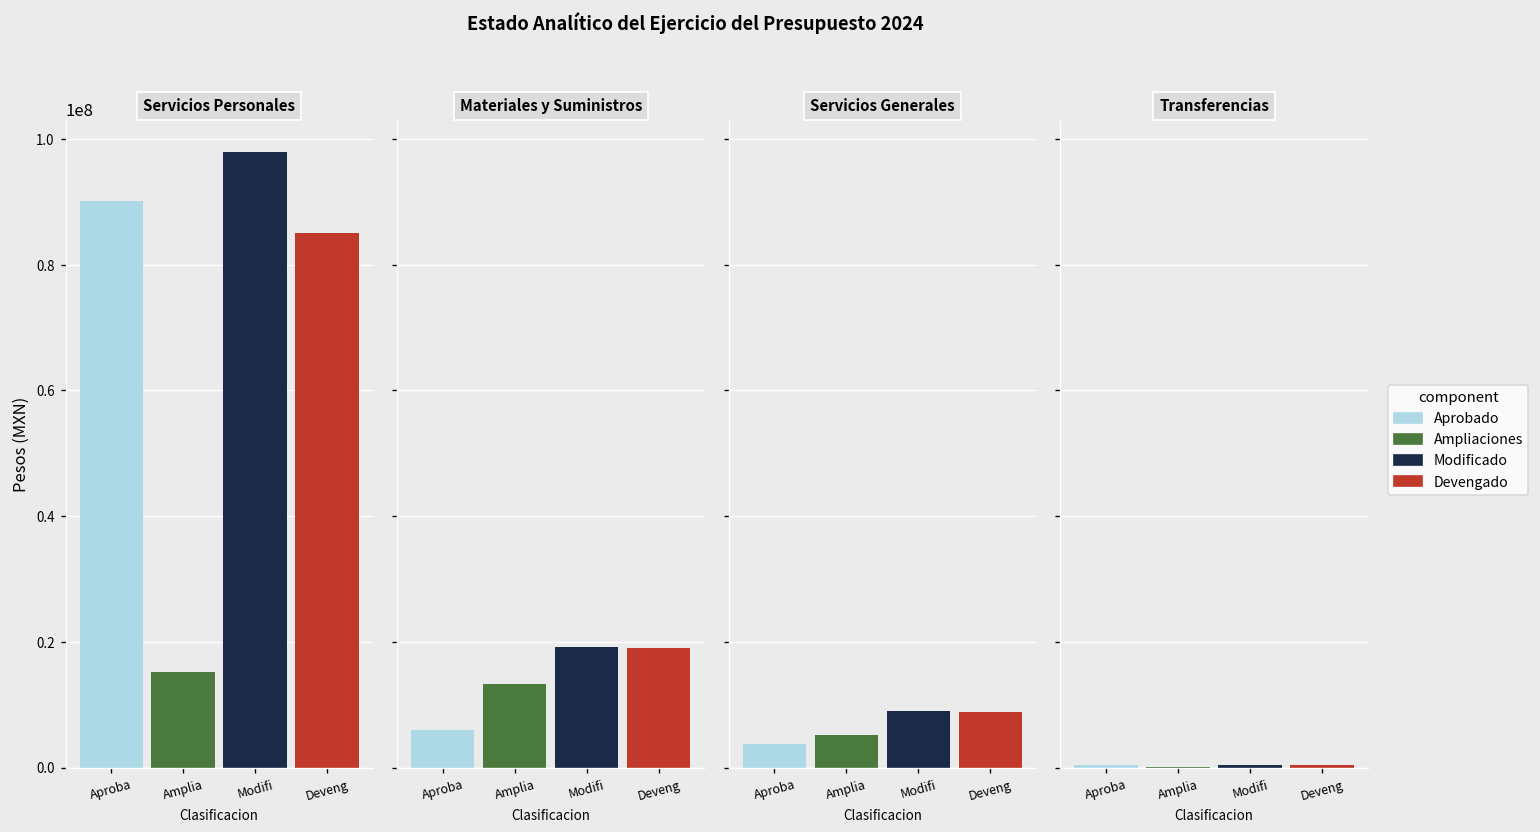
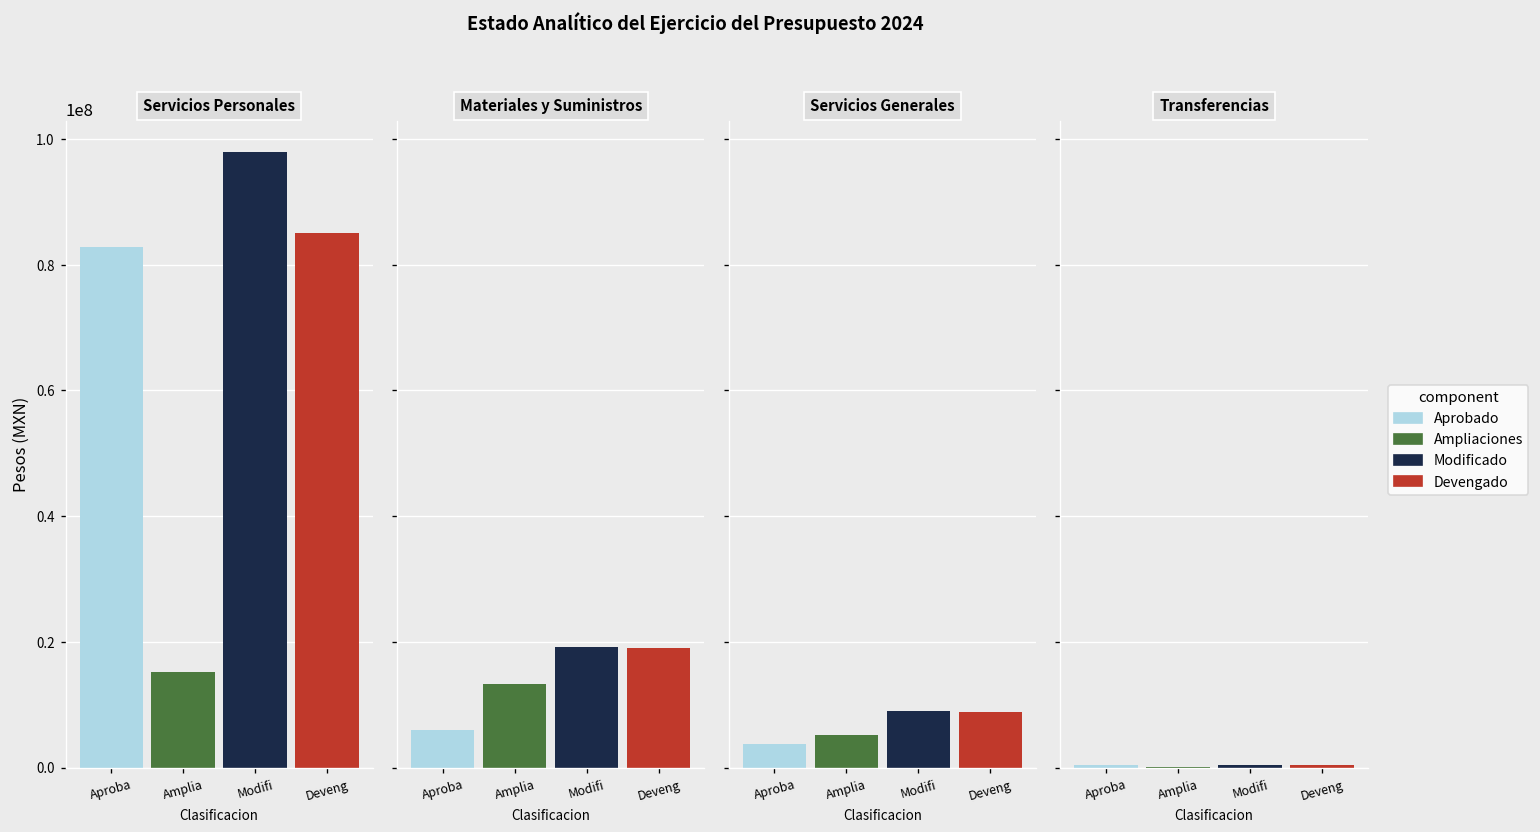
Servicios Personales, Aproba: 90000000 -> 83000000
